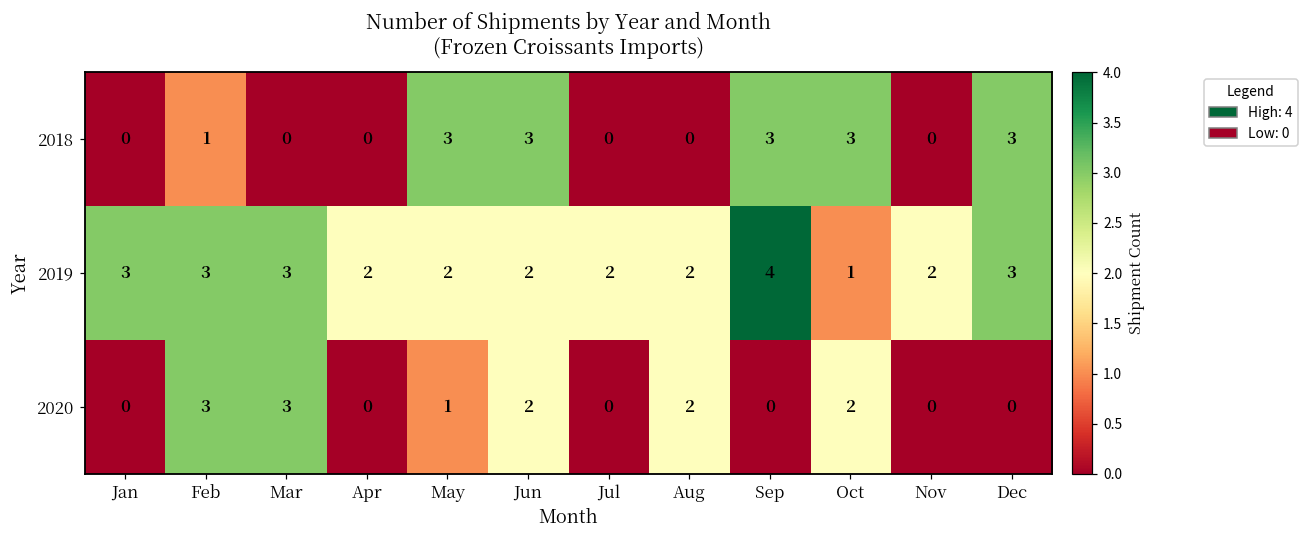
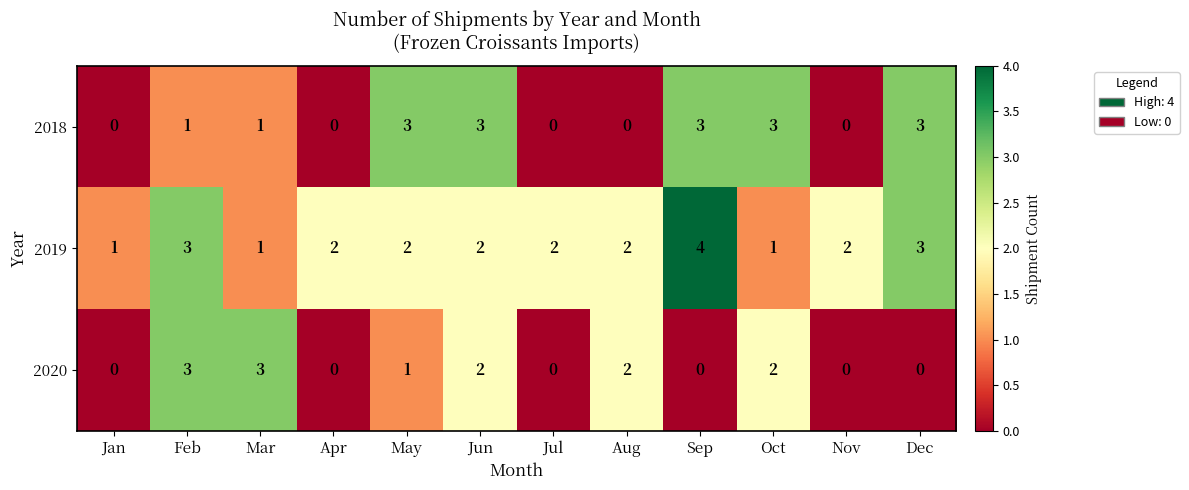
2018, Mar: 0 -> 1
2019, Jan: 3 -> 1
2019, Mar: 3 -> 1
